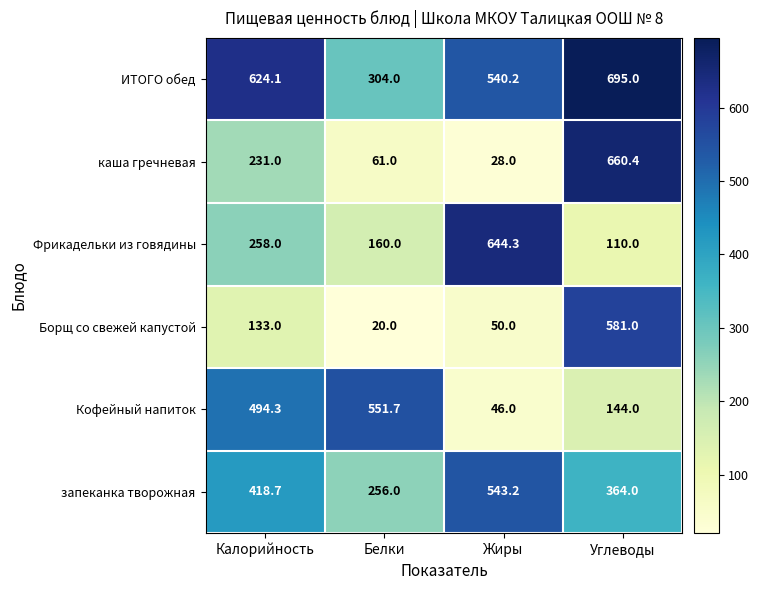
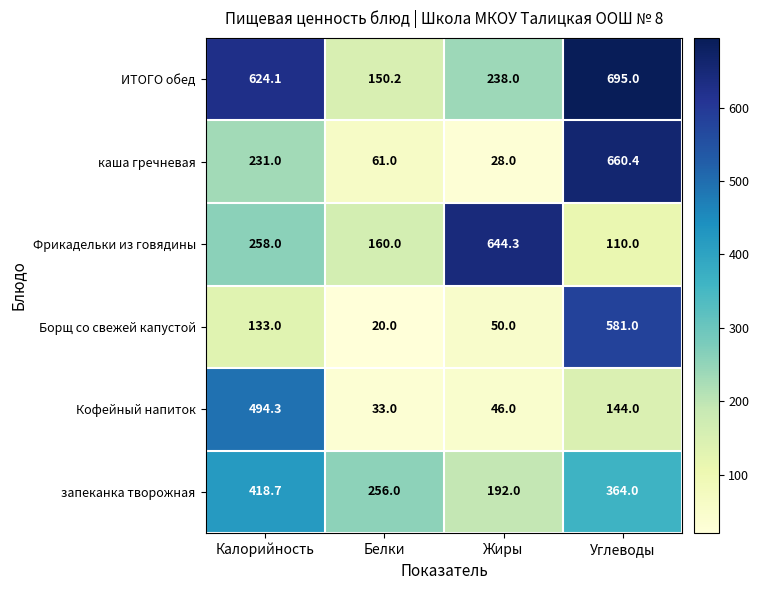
ИТОГО обед, Белки: 304.0 -> 150.2
ИТОГО обед, Жиры: 540.2 -> 238.0
Кофейный напиток, Белки: 551.7 -> 33.0
запеканка творожная, Жиры: 543.2 -> 192.0
